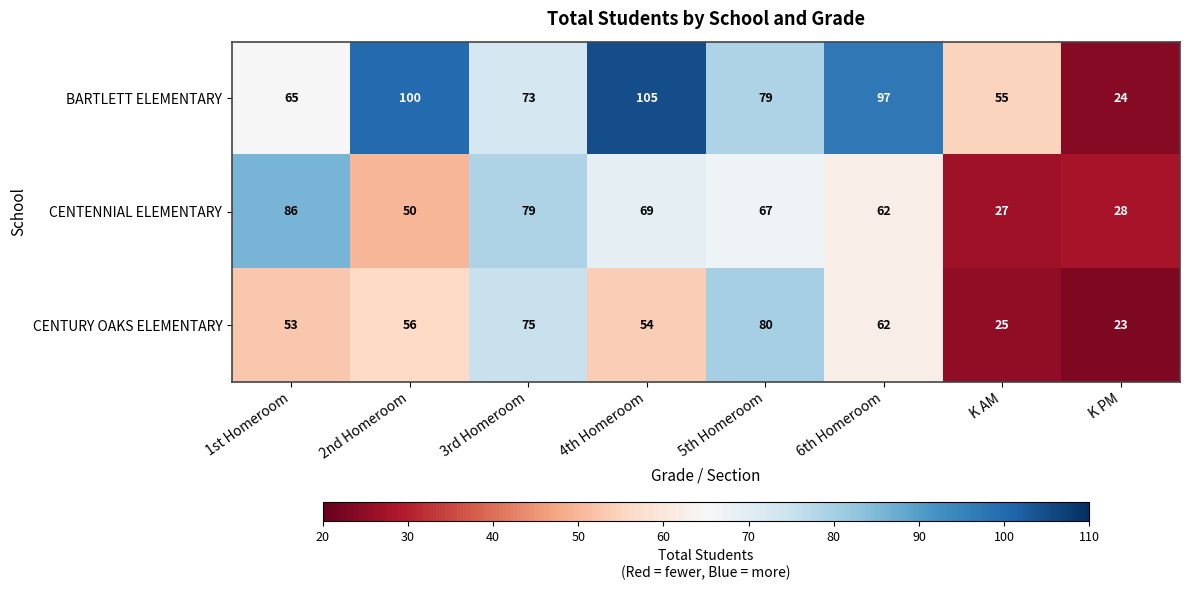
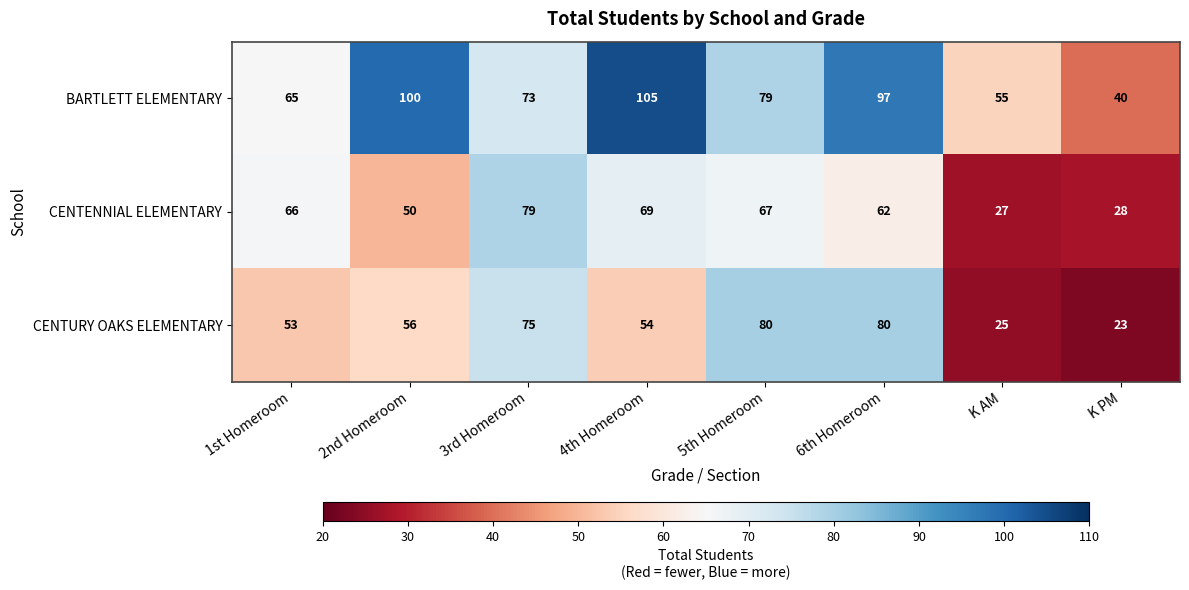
BARTLETT ELEMENTARY, K PM: 24 -> 40
CENTENNIAL ELEMENTARY, 1st Homeroom: 86 -> 66
CENTURY OAKS ELEMENTARY, 6th Homeroom: 62 -> 80
